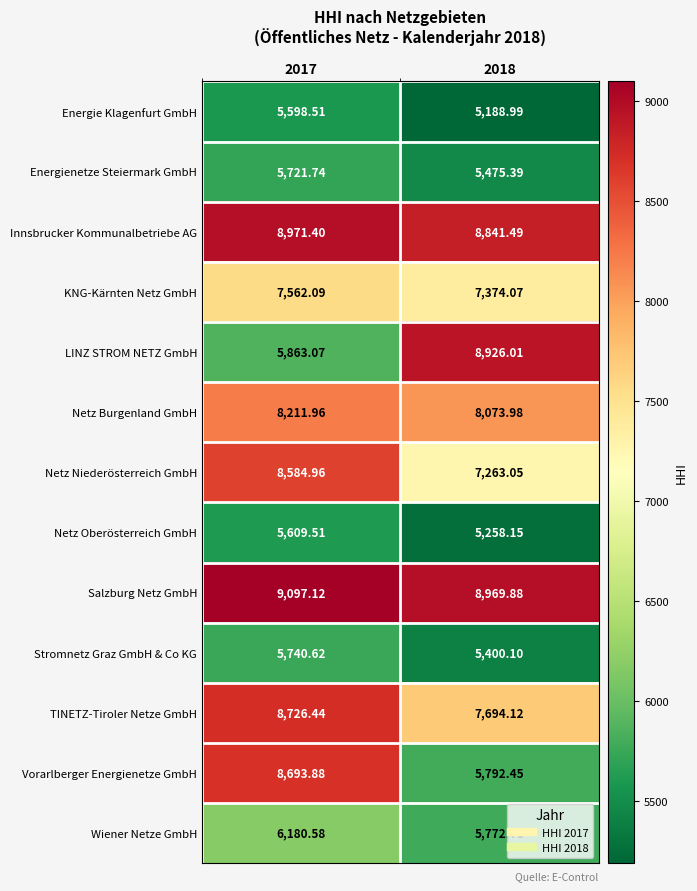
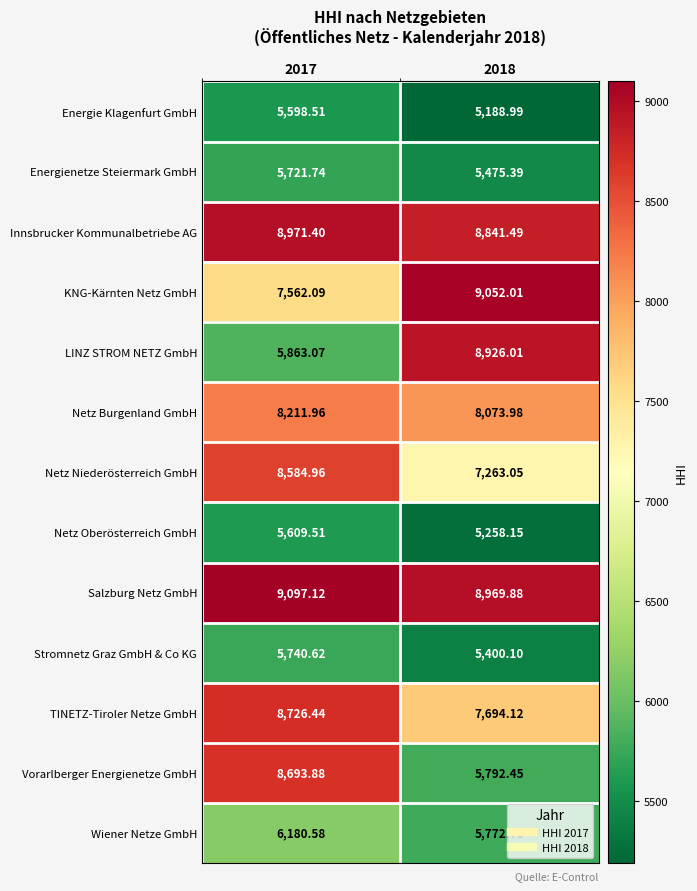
KNG-Kärnten Netz GmbH, 2018: 7,374.07 -> 9,052.01
